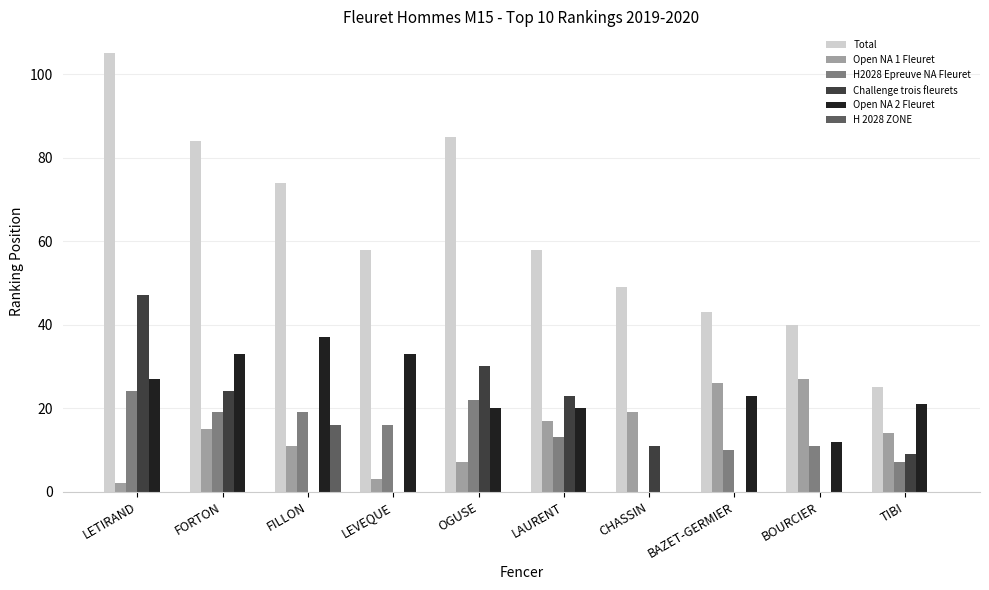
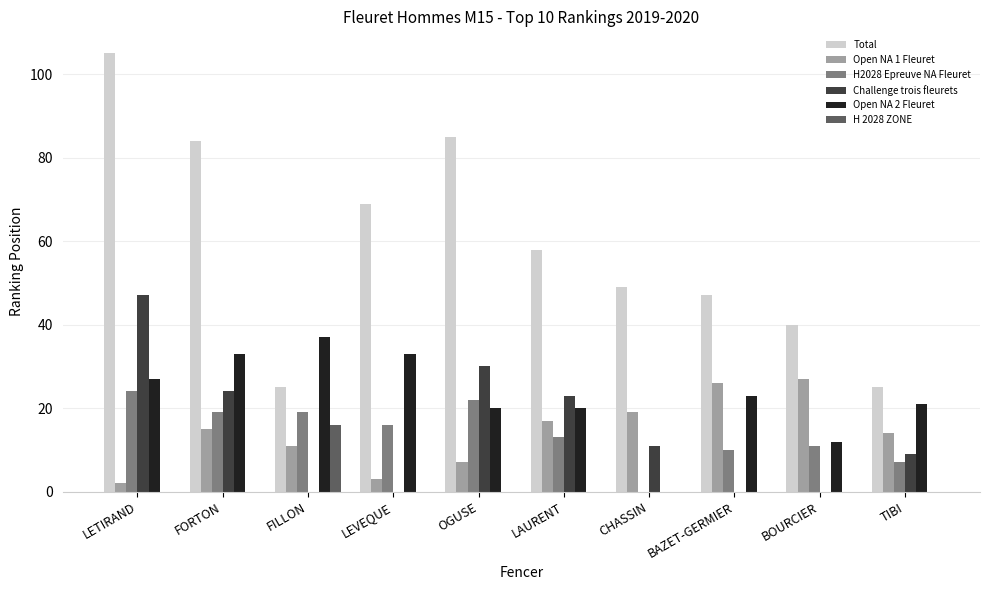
Total, FILLON: 74 -> 25
Total, LEVEQUE: 58 -> 69
Total, BAZET-GERMIER: 43 -> 47
